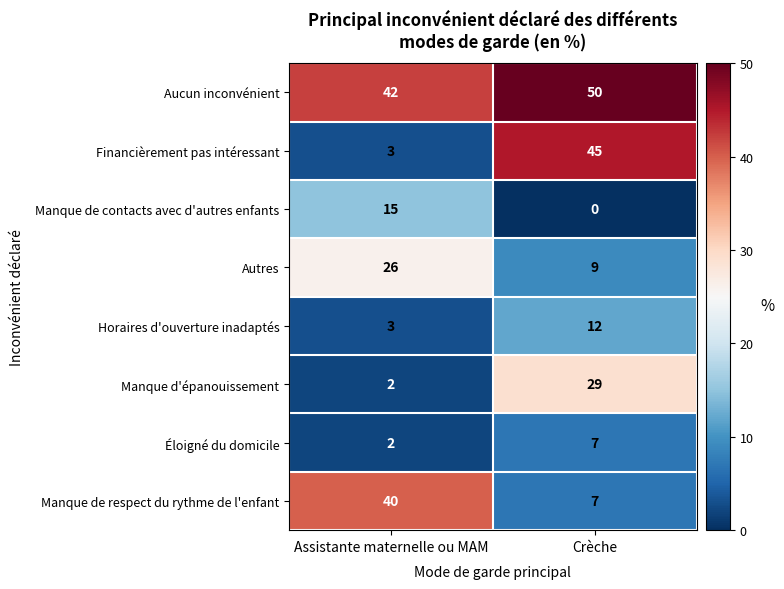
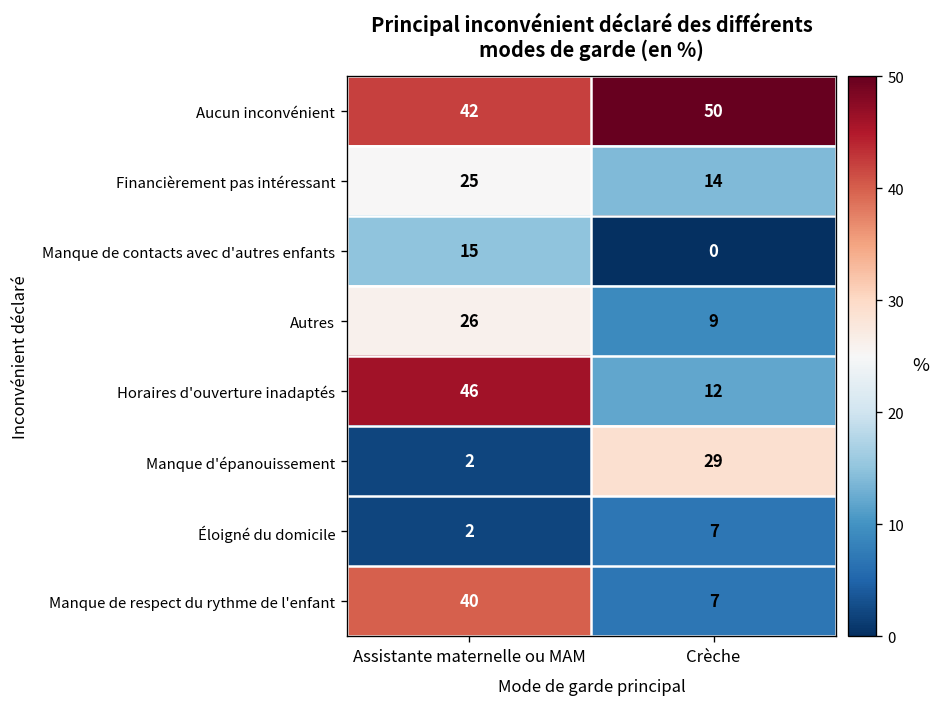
Financièrement pas intéressant, Assistante maternelle ou MAM: 3 -> 25
Financièrement pas intéressant, Crèche: 45 -> 14
Horaires d'ouverture inadaptés, Assistante maternelle ou MAM: 3 -> 46
